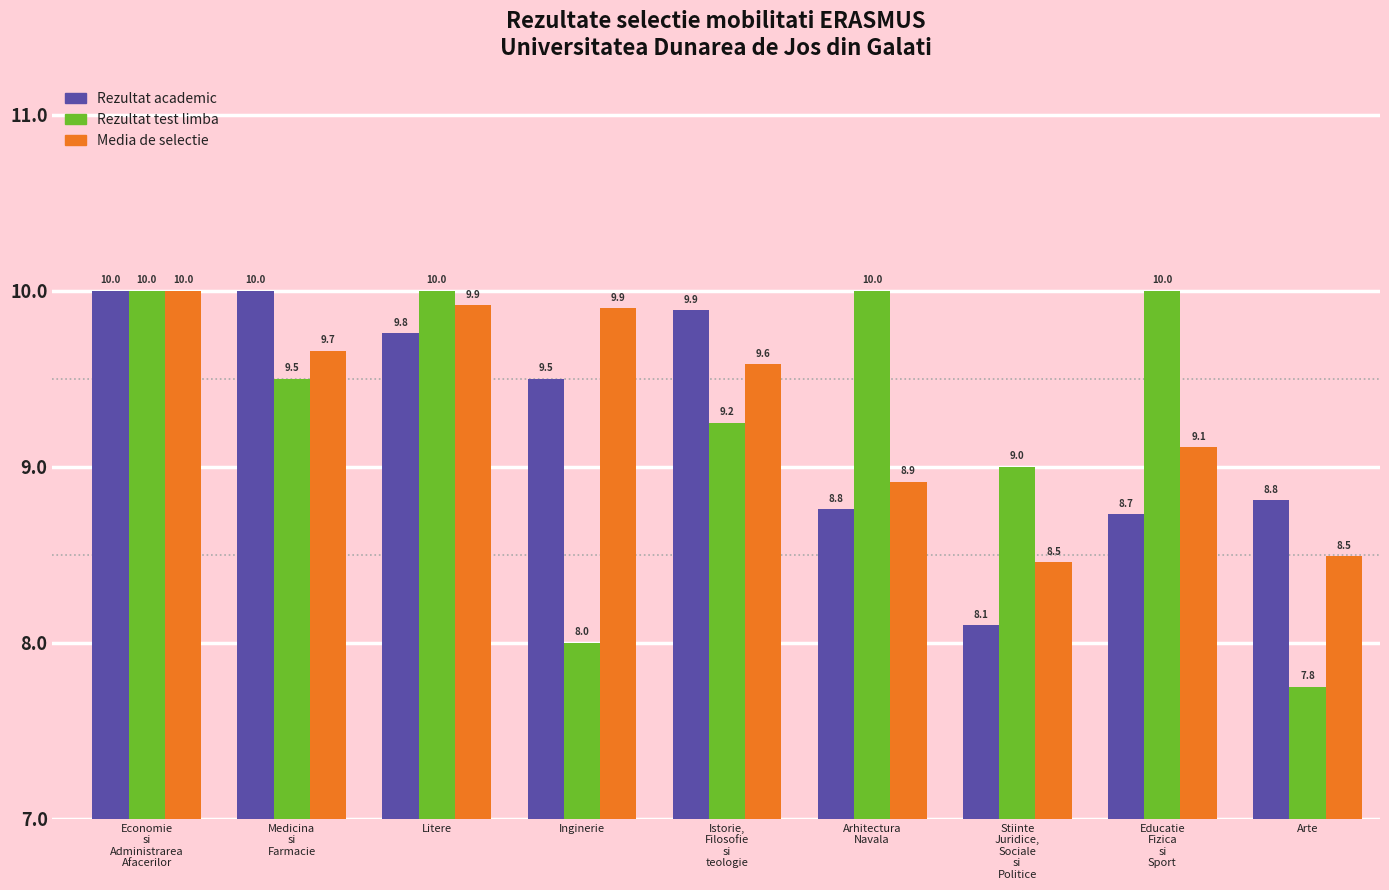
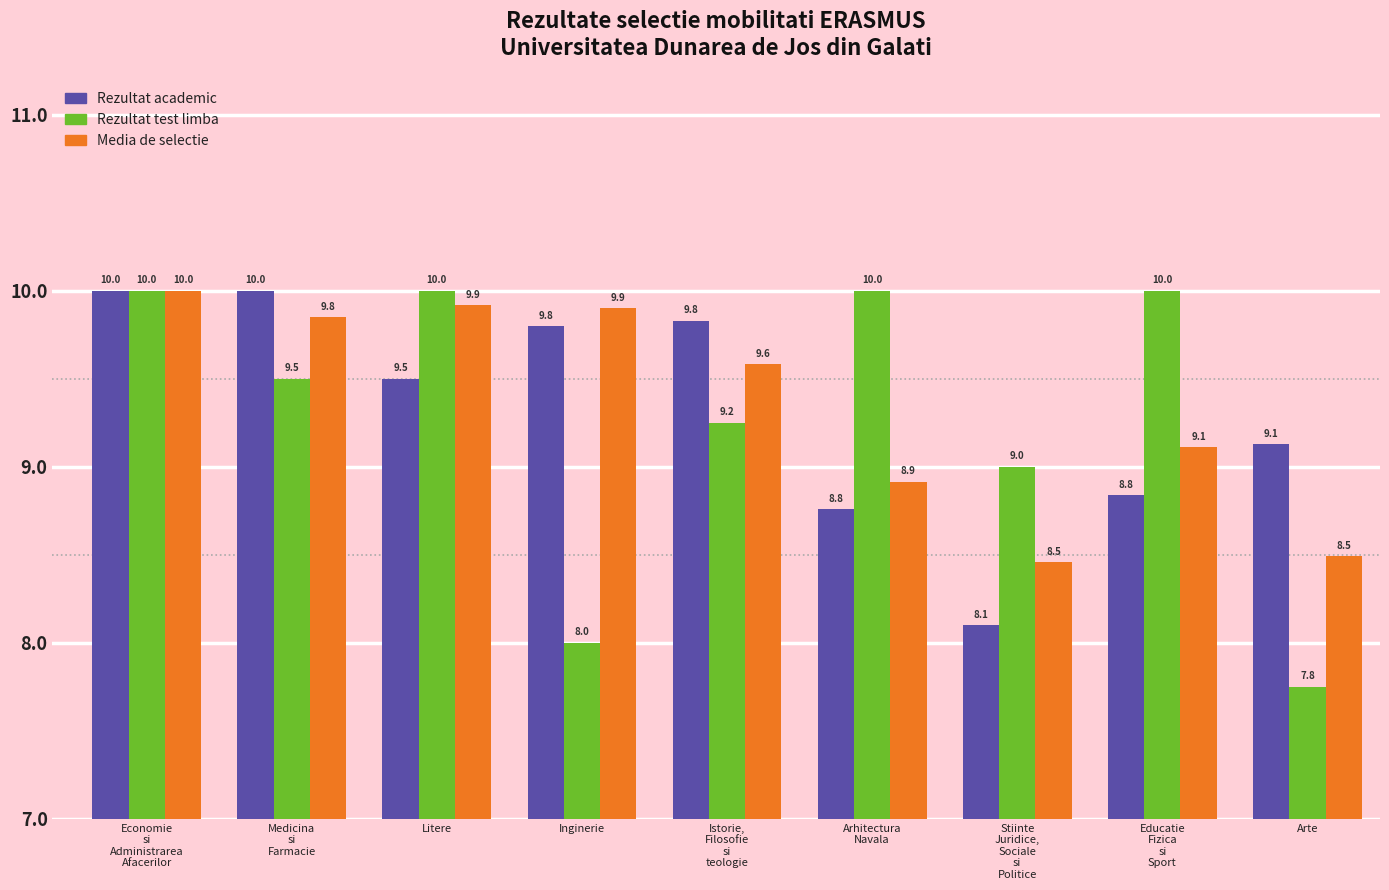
Media de selectie, Medicina si Farmacie: 9.7 -> 9.8
Rezultat academic, Litere: 9.8 -> 9.5
Rezultat academic, Inginerie: 9.5 -> 9.8
Rezultat academic, Istorie, Filosofie si teologie: 9.9 -> 9.8
Rezultat academic, Educatie Fizica si Sport: 8.7 -> 8.8
Rezultat academic, Arte: 8.8 -> 9.1
